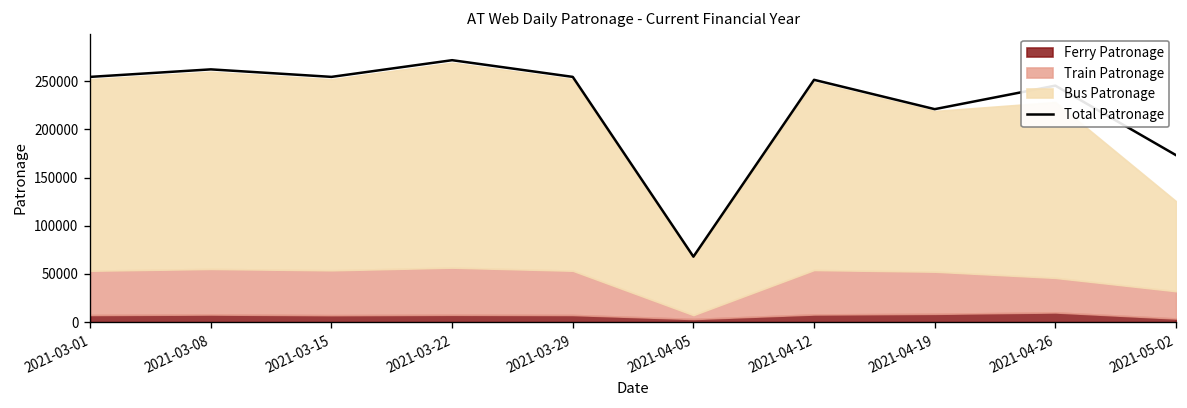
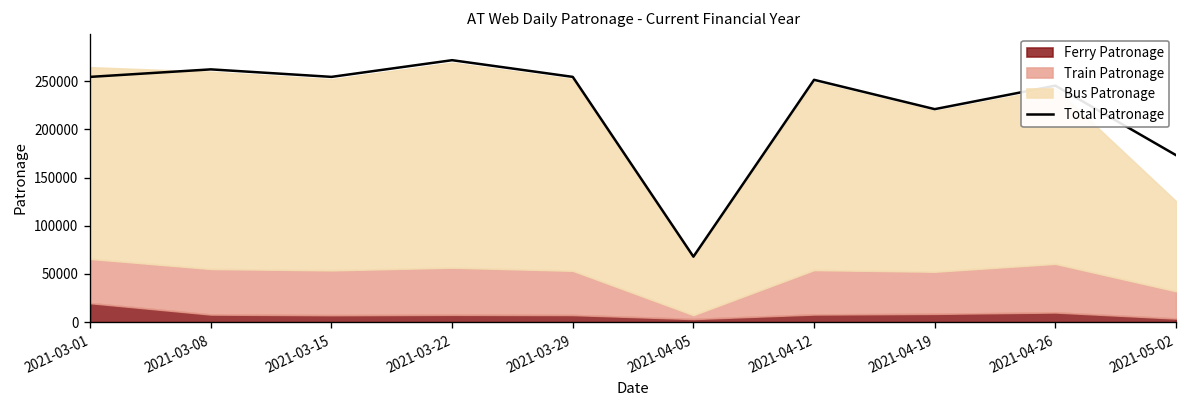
Ferry Patronage, 2021-03-01: 10000 -> 20000
Train Patronage, 2021-04-26: 40000 -> 50000
